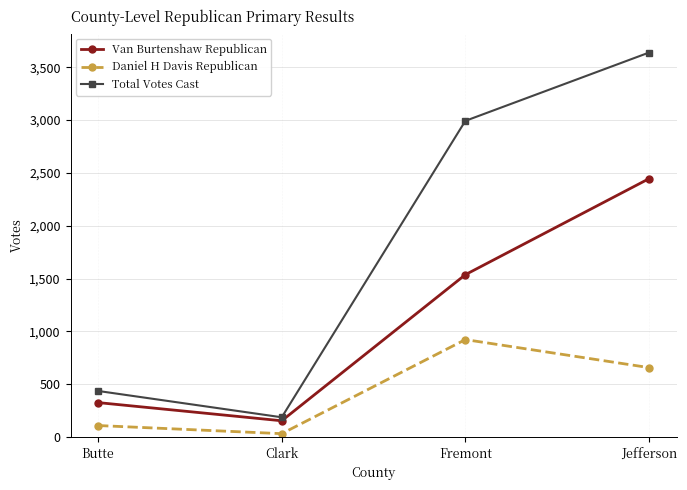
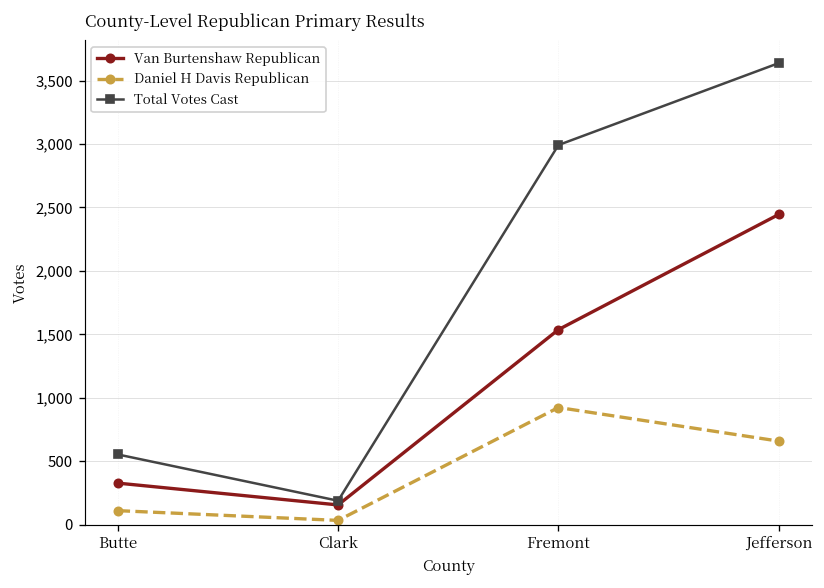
Total Votes Cast, Butte: 440 -> 550
